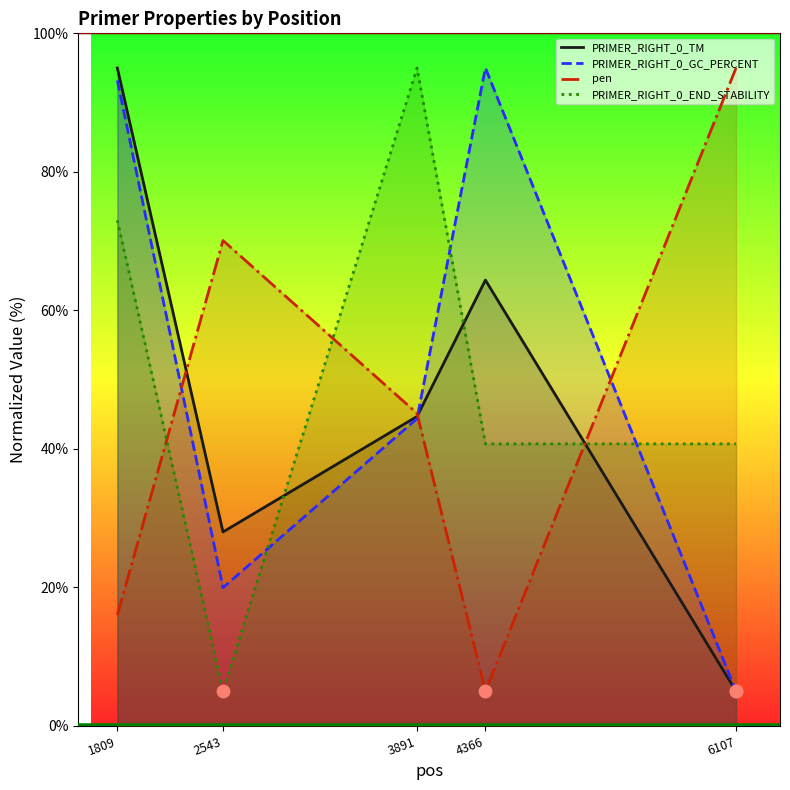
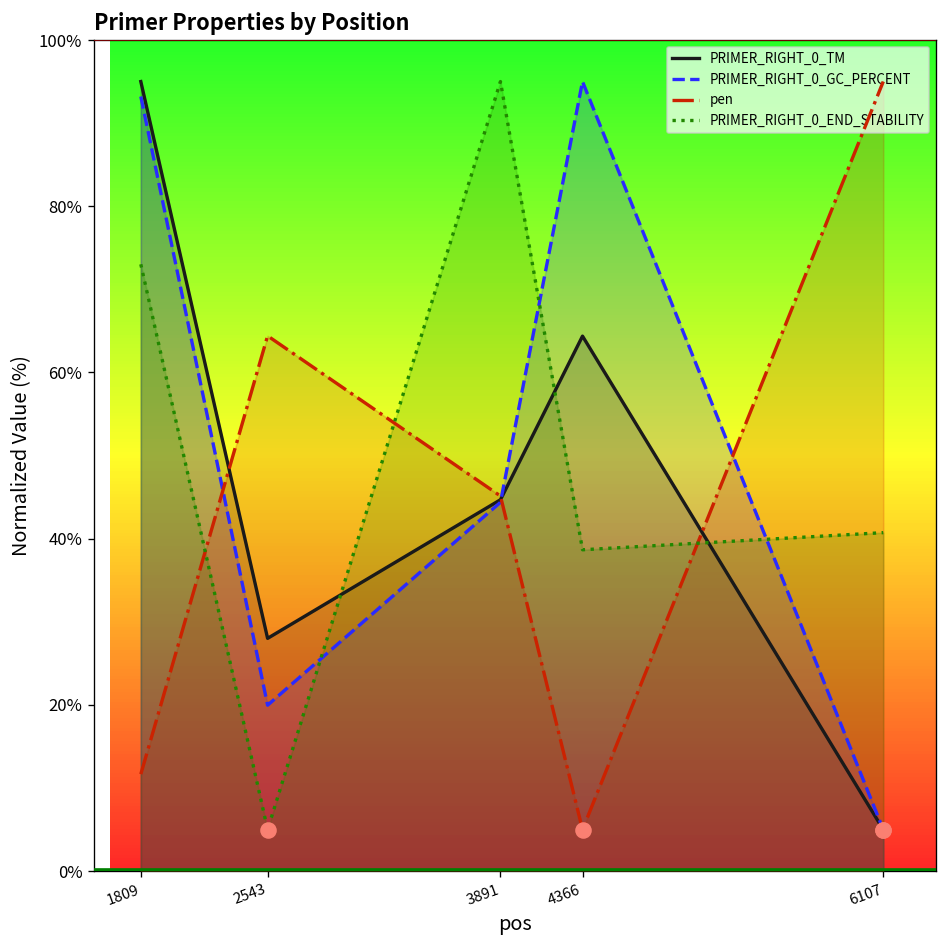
pen, 1809: 16% -> 12%
pen, 2543: 70% -> 64%
PRIMER_RIGHT_0_END_STABILITY, 4366: 41% -> 39%
